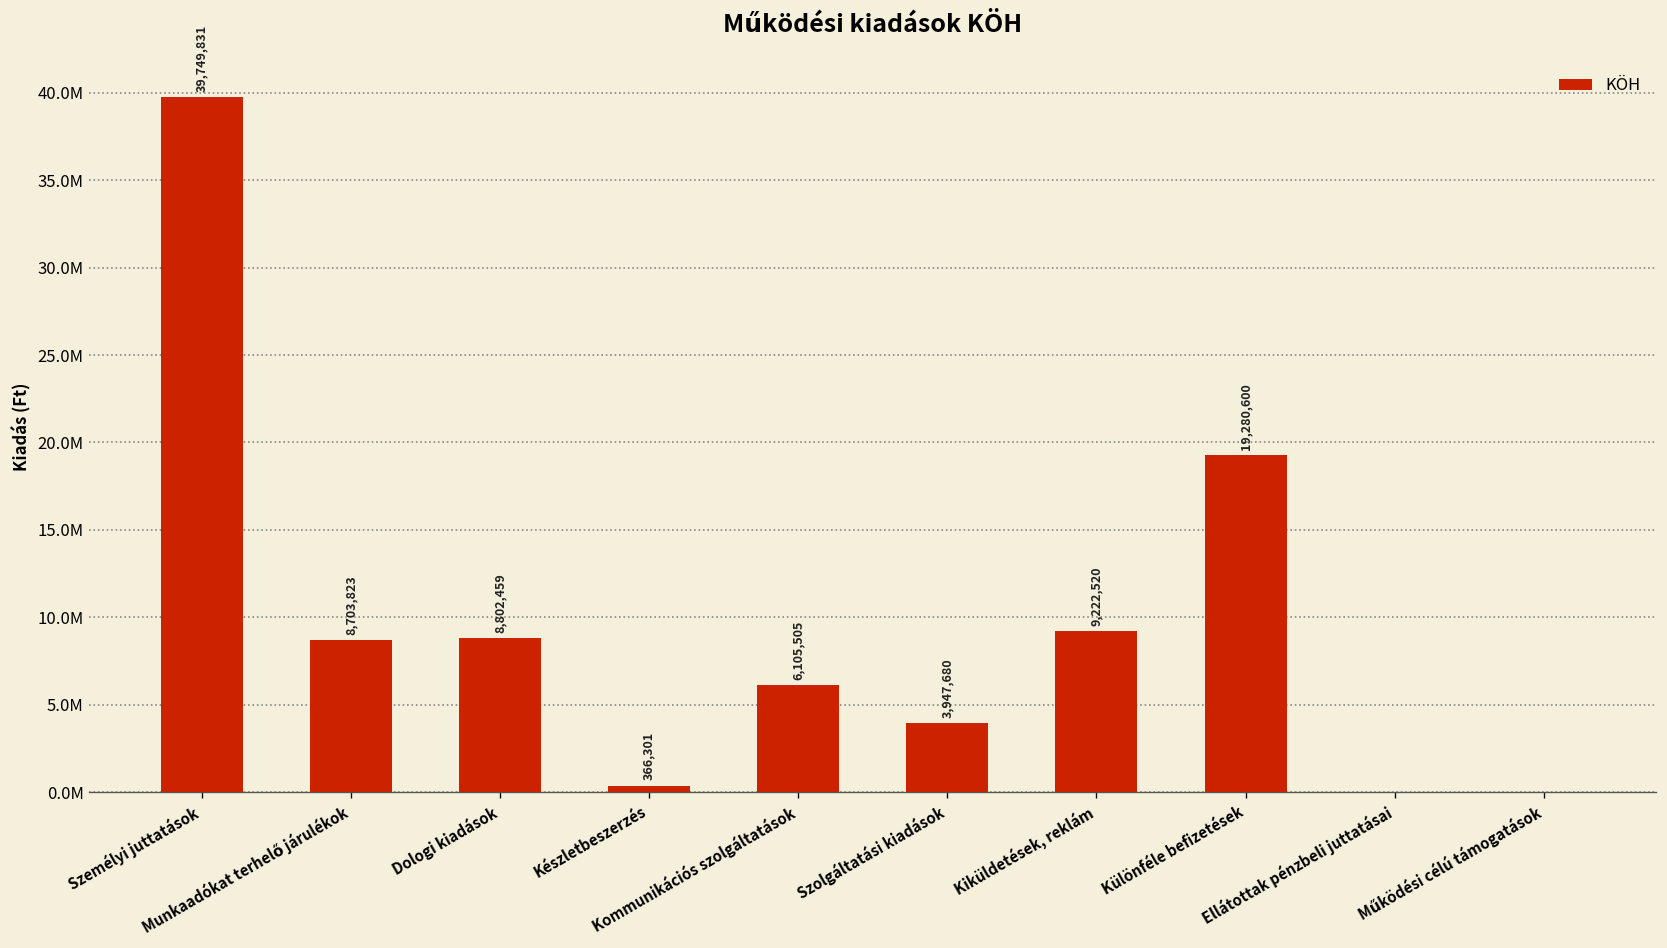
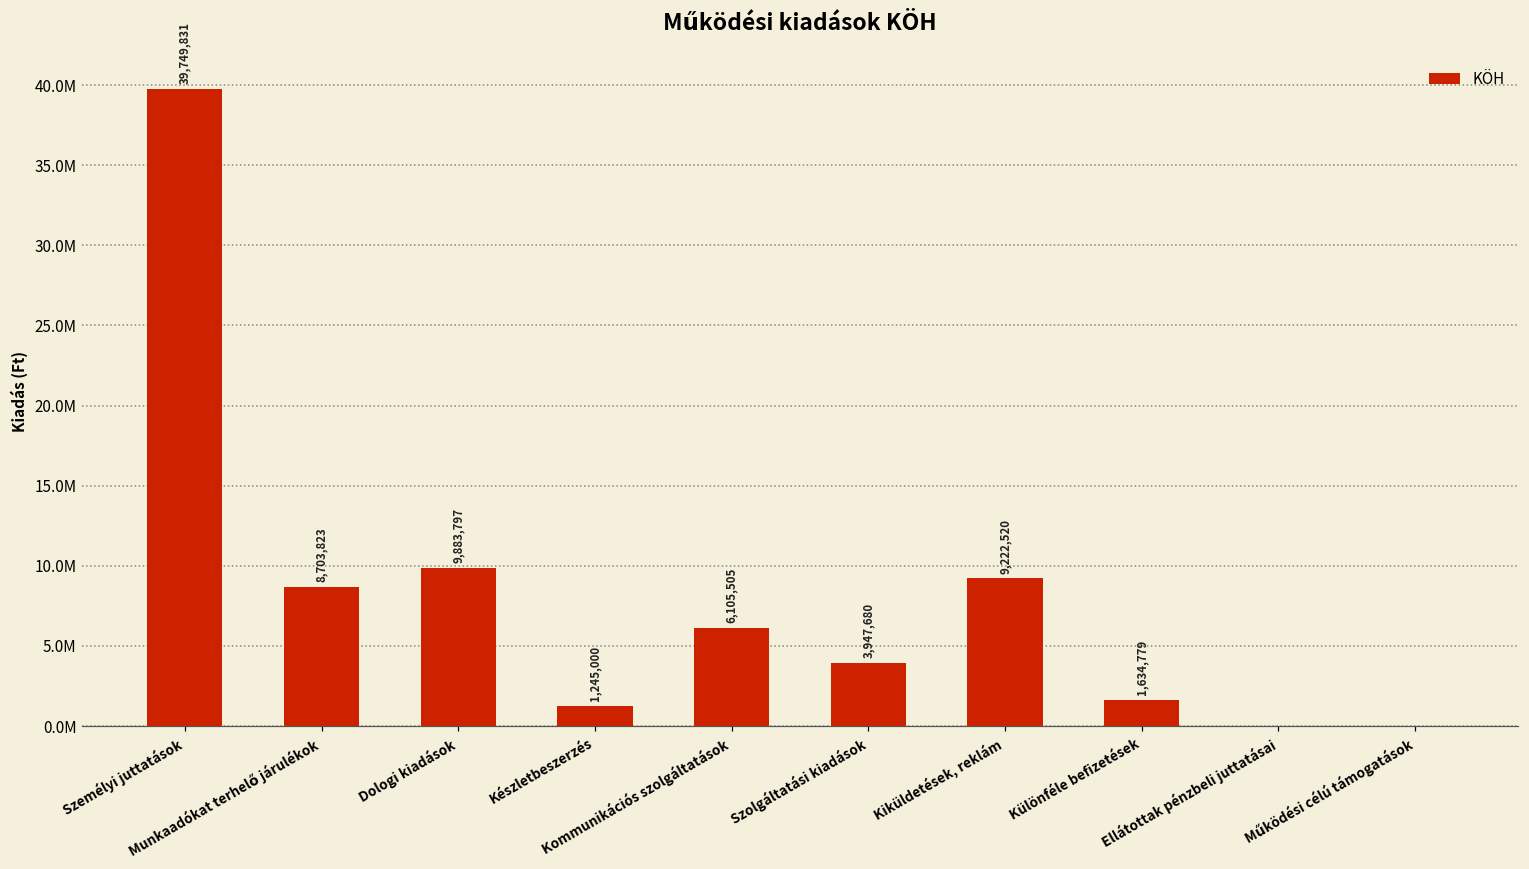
Dologi kiadások: 8,802,459 -> 9,883,797
Készletbeszerzés: 366,301 -> 1,245,000
Különféle befizetések: 19,280,600 -> 1,634,779
